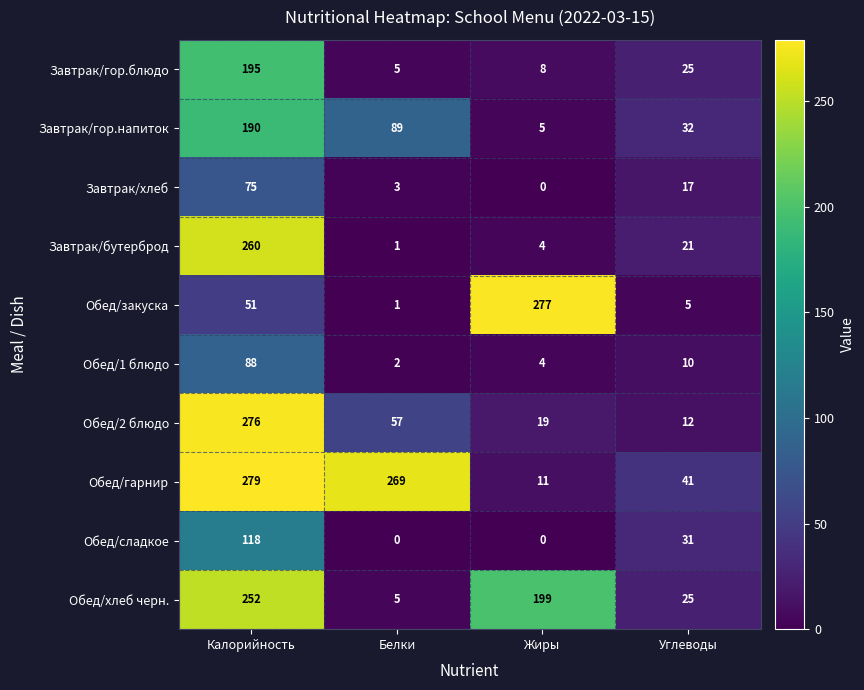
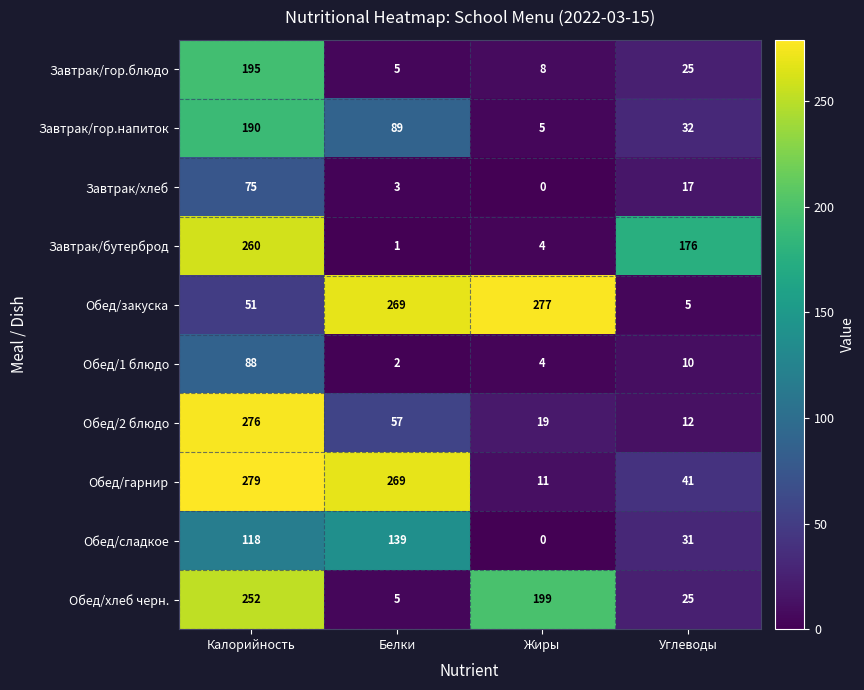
Завтрак/бутерброд, Углеводы: 21 -> 176
Обед/закуска, Белки: 1 -> 269
Обед/сладкое, Белки: 0 -> 139
